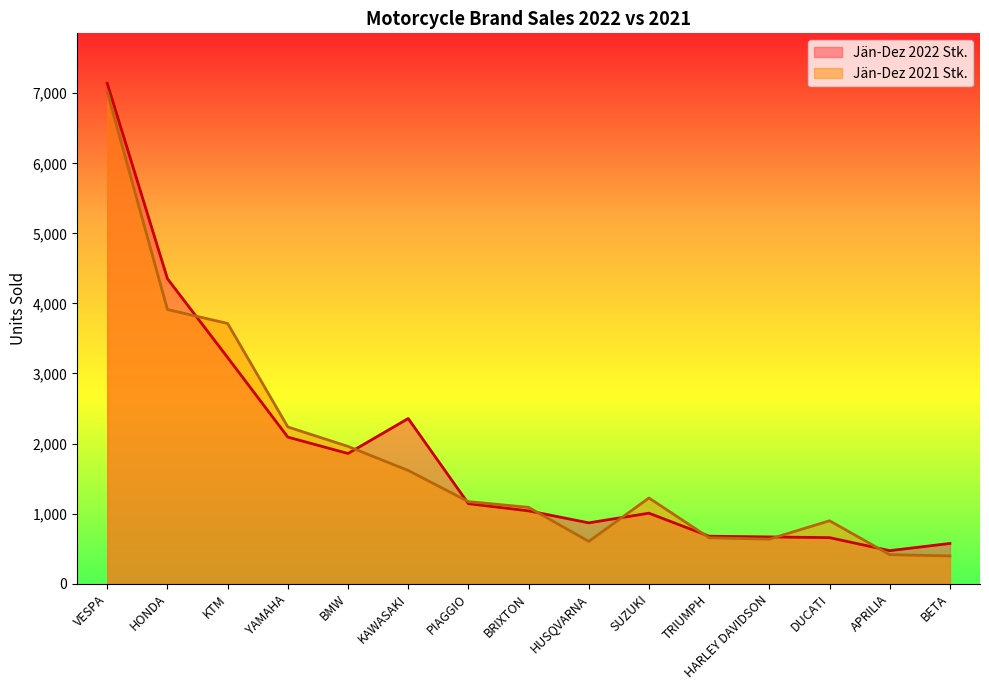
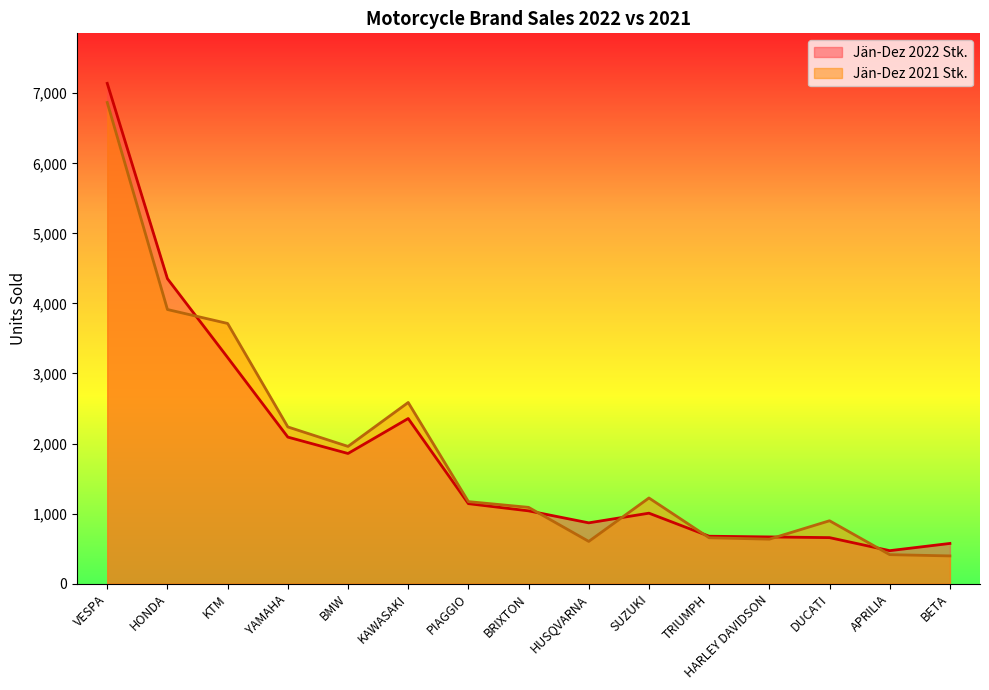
Jän-Dez 2021 Stk., VESPA: 7,000 -> 6,900
Jän-Dez 2021 Stk., KAWASAKI: 1,600 -> 2,600
